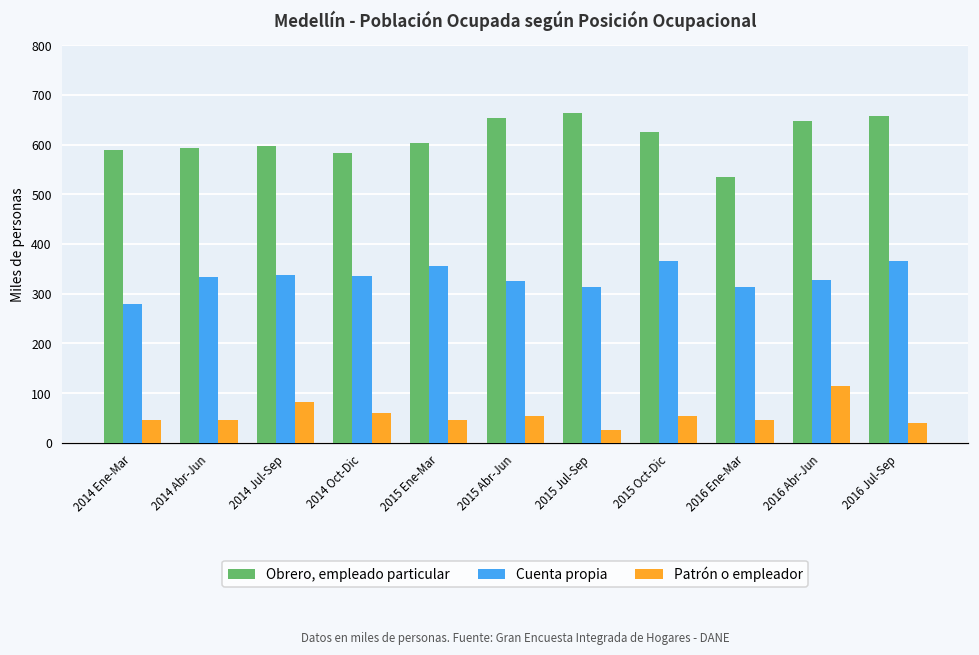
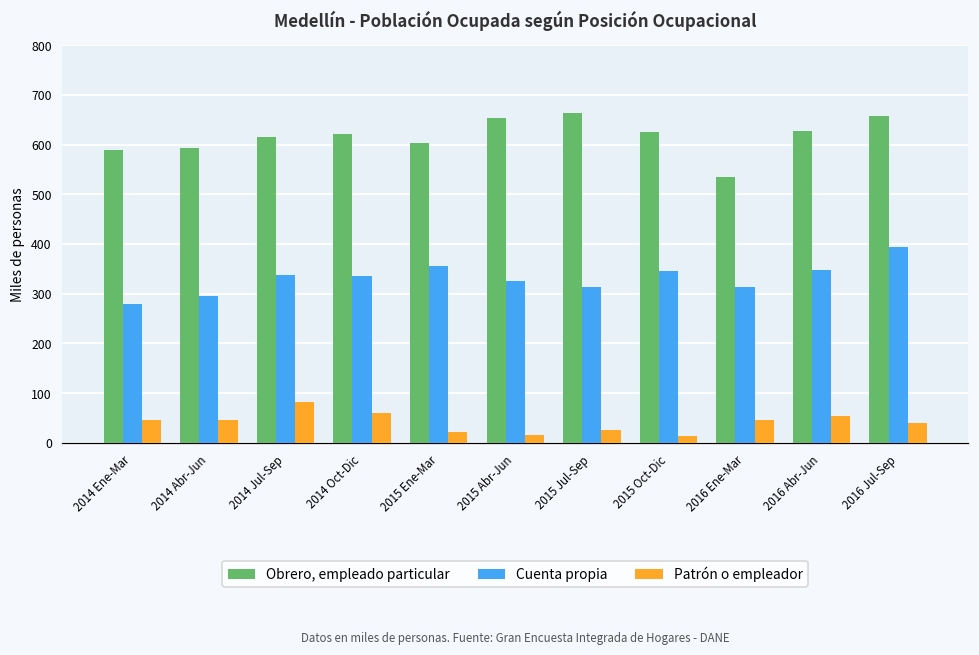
Cuenta propia, 2014 Abr-Jun: 330 -> 300
Obrero, empleado particular, 2014 Jul-Sep: 600 -> 610
Obrero, empleado particular, 2014 Oct-Dic: 580 -> 620
Patrón o empleador, 2015 Ene-Mar: 50 -> 20
Patrón o empleador, 2015 Abr-Jun: 50 -> 20
Cuenta propia, 2015 Oct-Dic: 370 -> 350
Patrón o empleador, 2015 Oct-Dic: 50 -> 10
Obrero, empleado particular, 2016 Abr-Jun: 650 -> 630
Cuenta propia, 2016 Abr-Jun: 330 -> 350
Patrón o empleador, 2016 Abr-Jun: 120 -> 50
Cuenta propia, 2016 Jul-Sep: 370 -> 390
